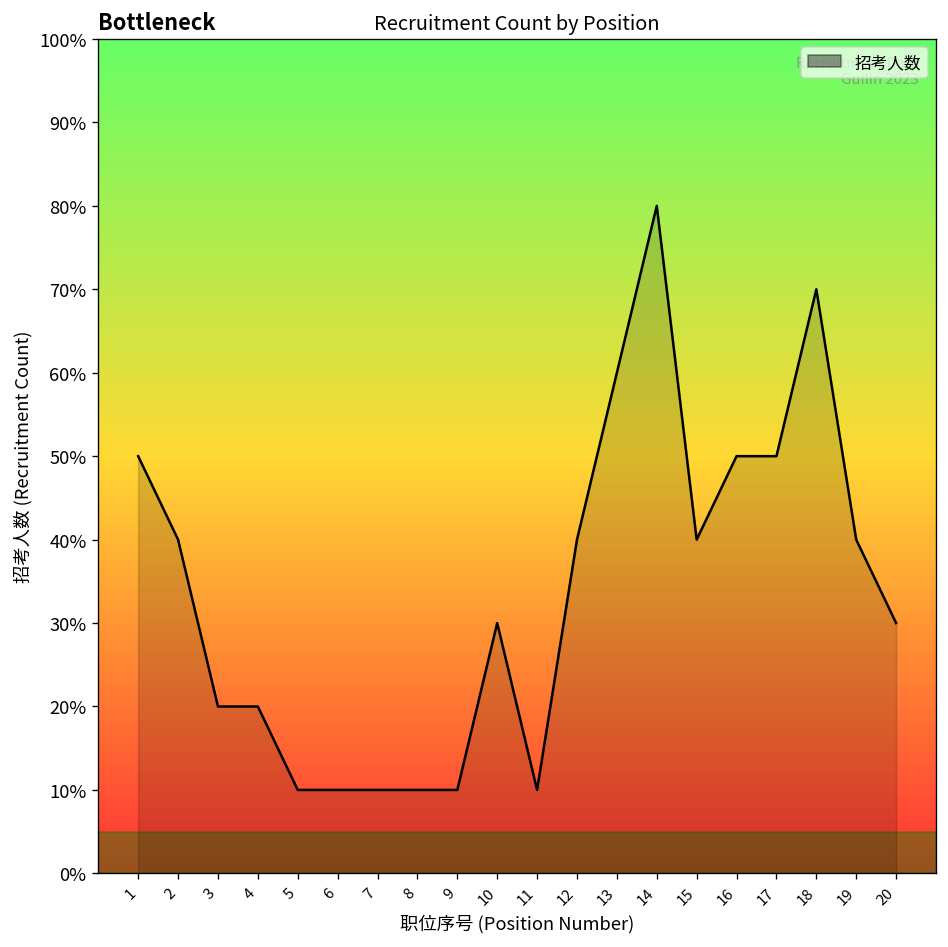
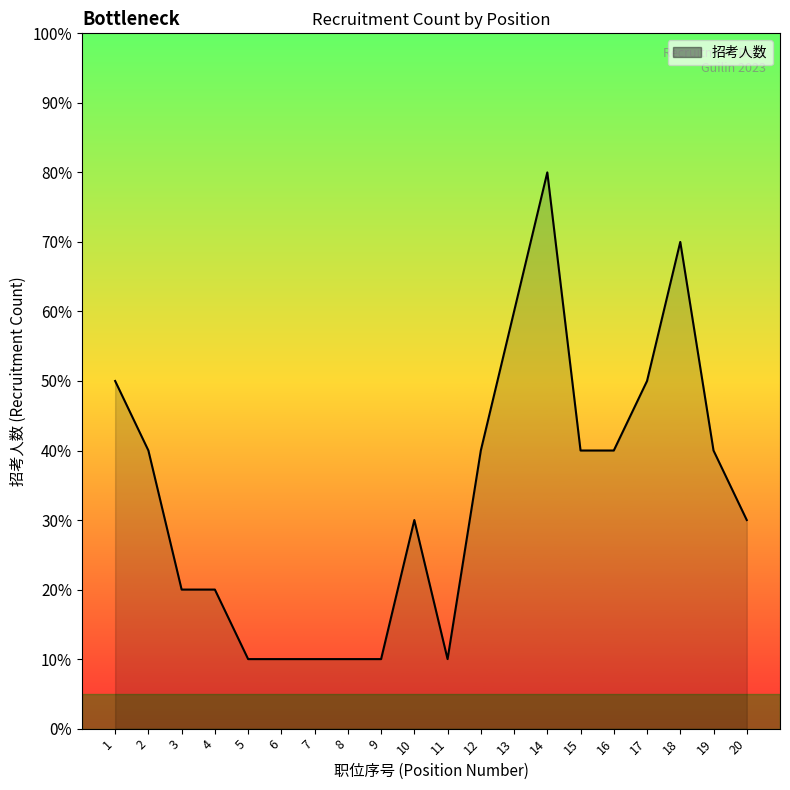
16: 50% -> 40%
